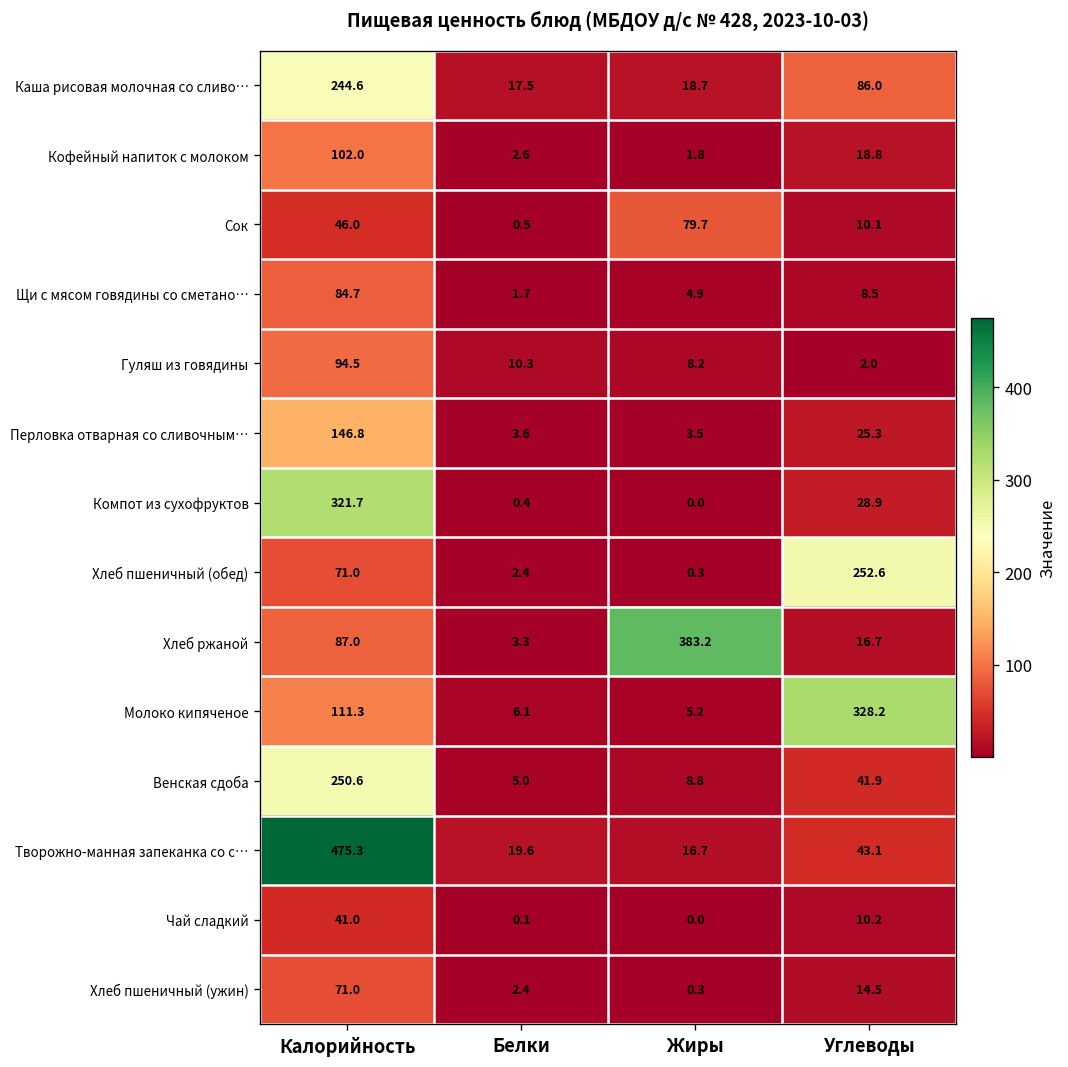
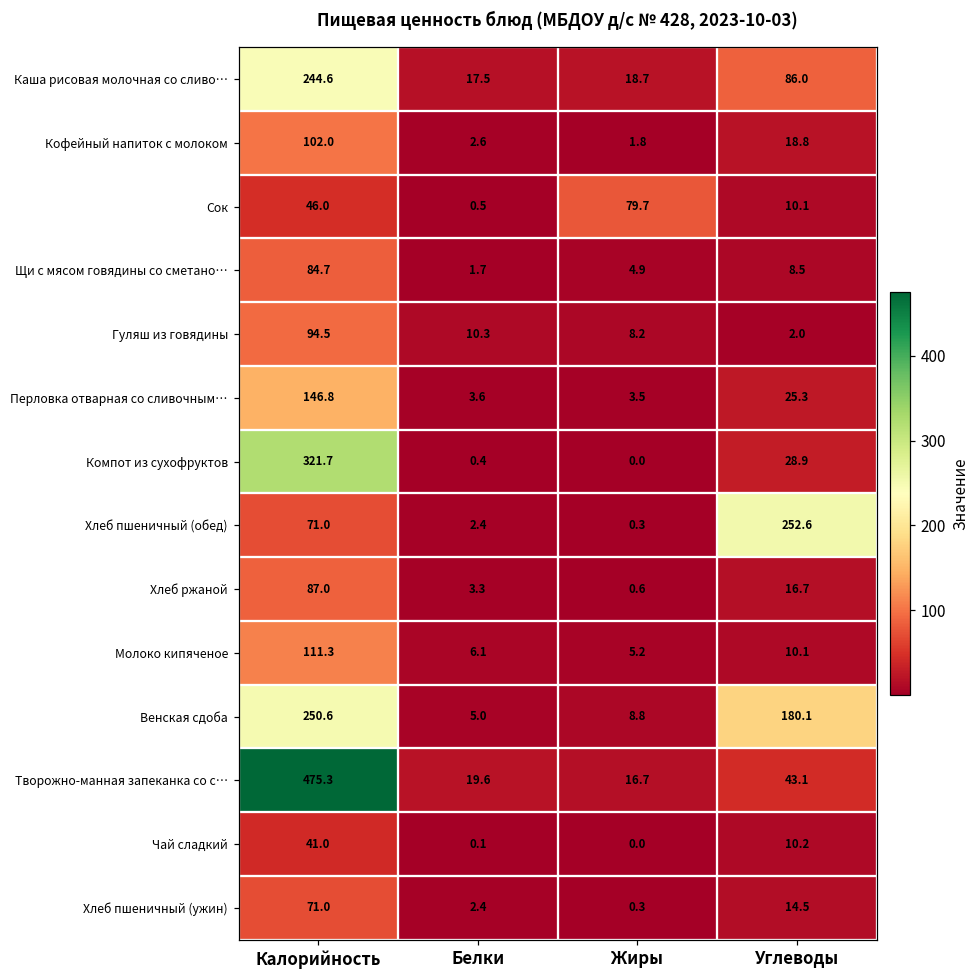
Хлеб ржаной, Жиры: 383.2 -> 0.6
Молоко кипяченое, Углеводы: 328.2 -> 10.1
Венская сдоба, Углеводы: 41.9 -> 180.1
